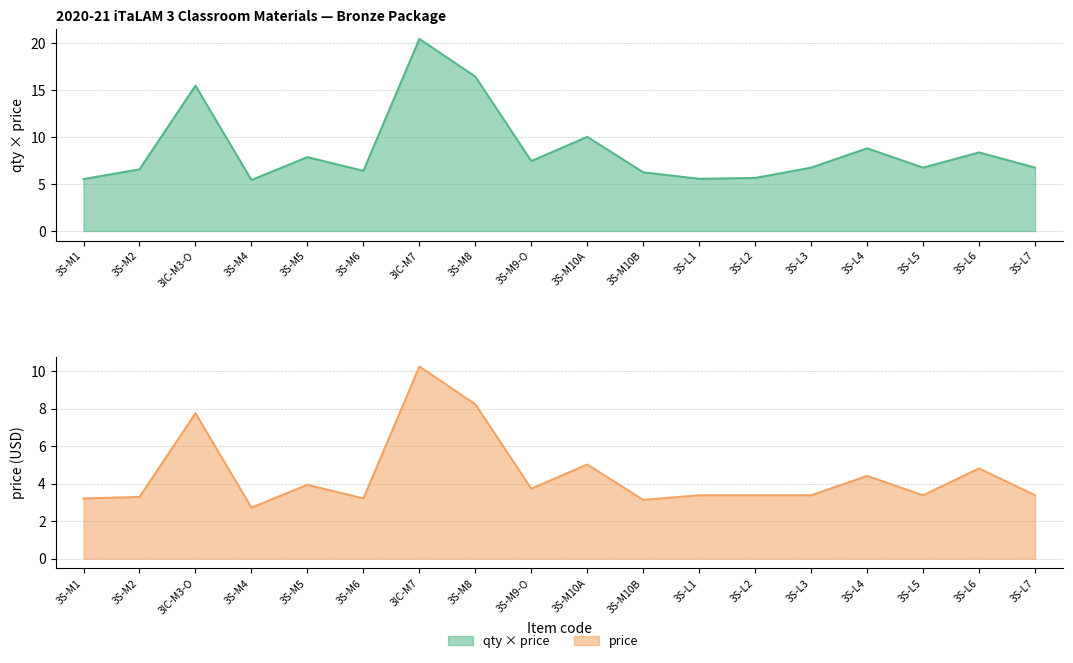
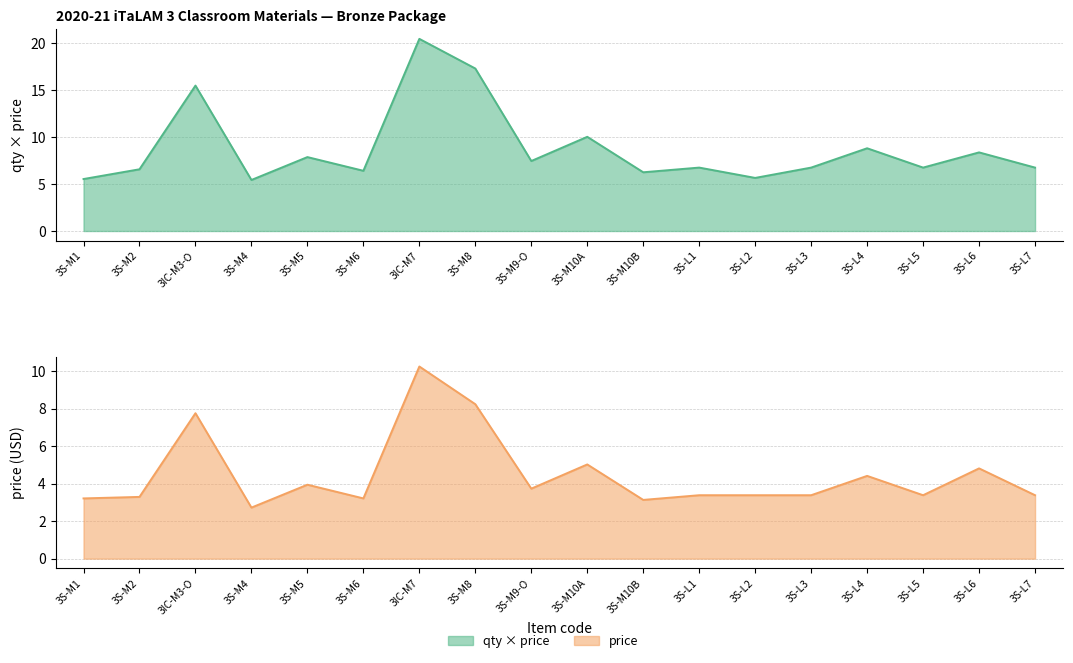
2020-21 iTaLAM 3 Classroom Materials — Bronze Package, 3S-M8: 16 -> 17
2020-21 iTaLAM 3 Classroom Materials — Bronze Package, 3S-L1: 6 -> 7
